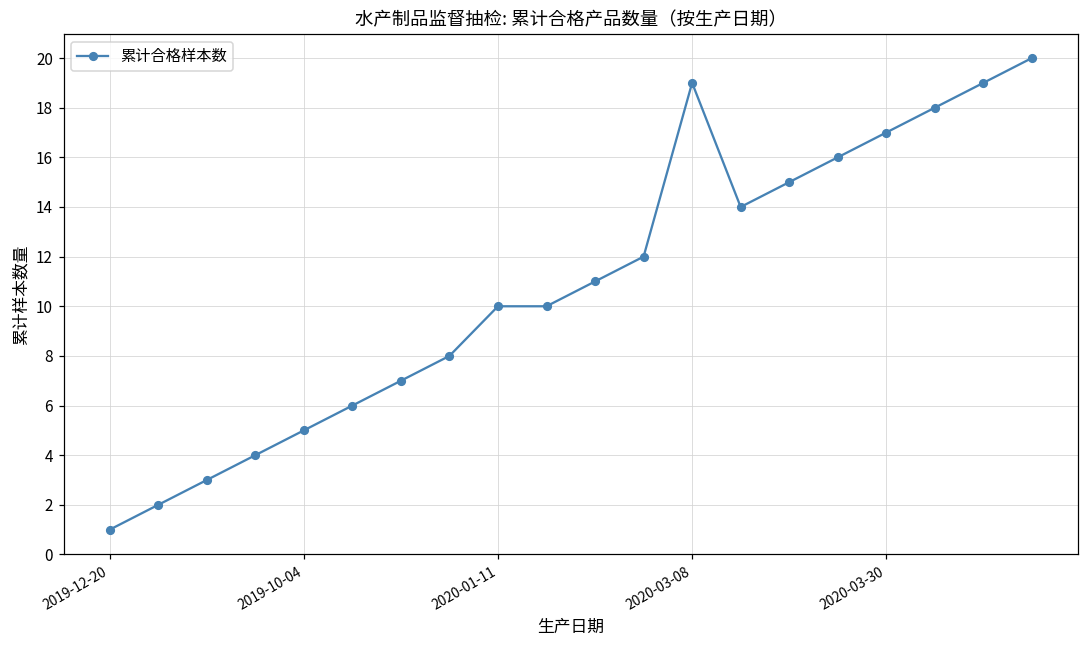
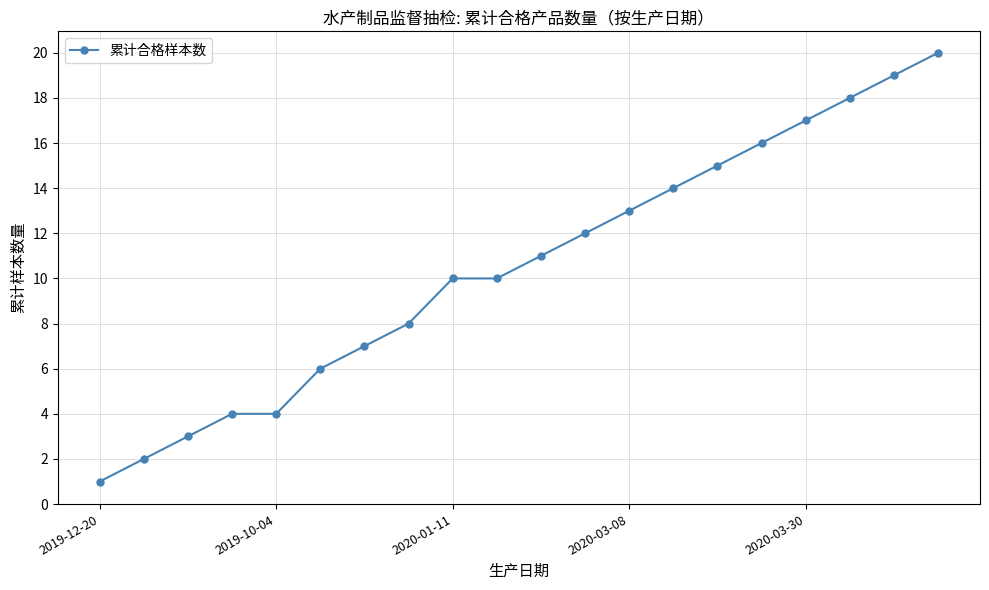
2019-10-04: 5 -> 4
2020-03-08: 19 -> 13
